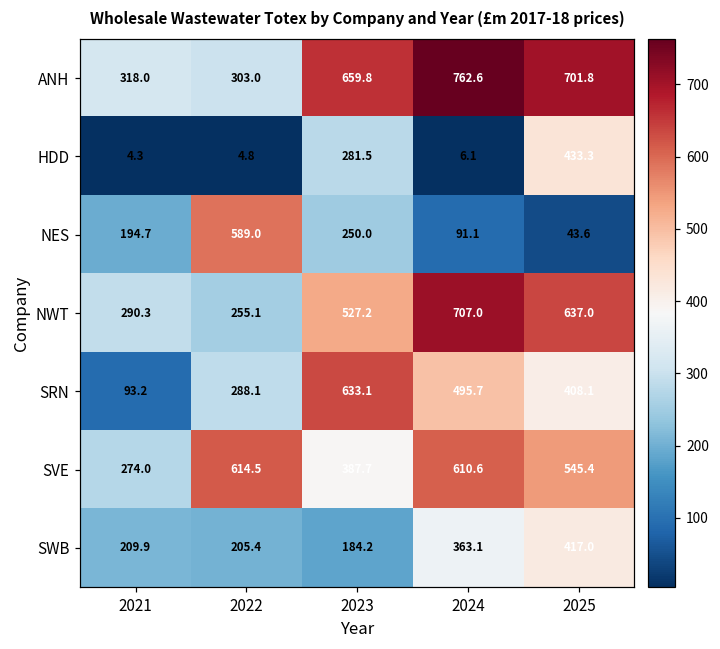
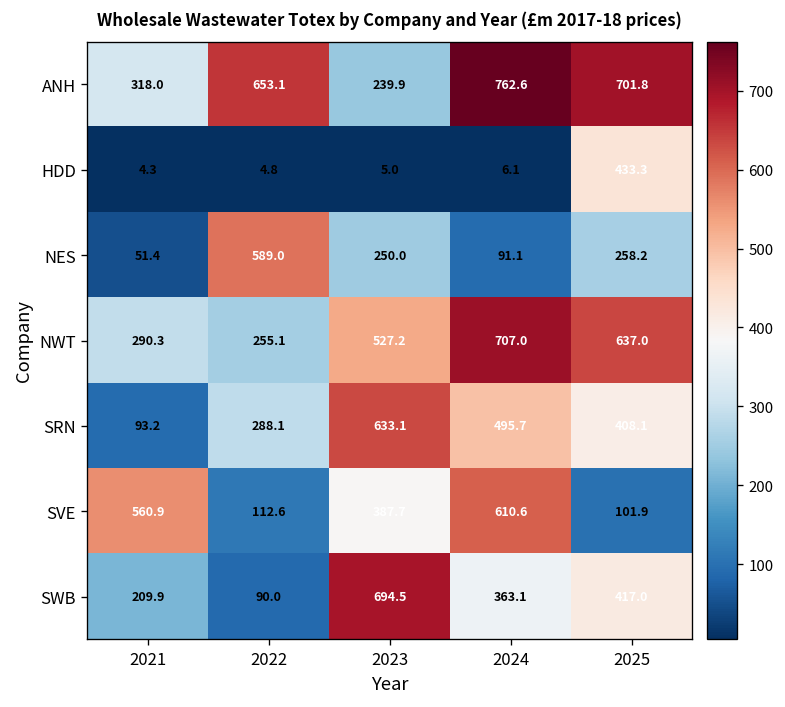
ANH, 2022: 303.0 -> 653.1
ANH, 2023: 659.8 -> 239.9
HDD, 2023: 281.5 -> 5.0
NES, 2021: 194.7 -> 51.4
NES, 2025: 43.6 -> 258.2
SVE, 2021: 274.0 -> 560.9
SVE, 2022: 614.5 -> 112.6
SVE, 2025: 545.4 -> 101.9
SWB, 2022: 205.4 -> 90.0
SWB, 2023: 184.2 -> 694.5
